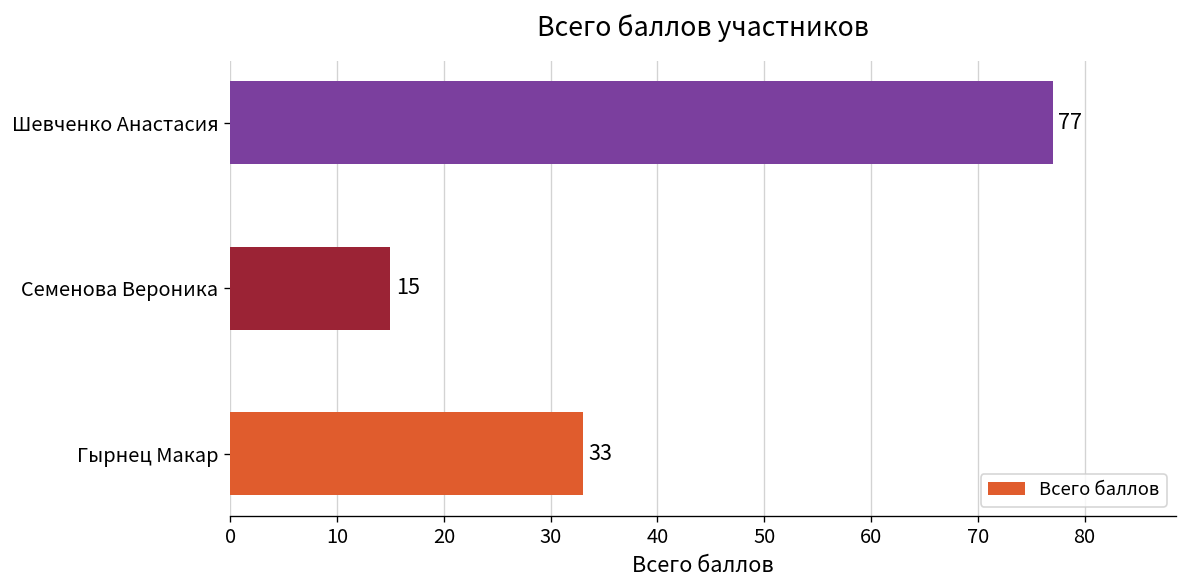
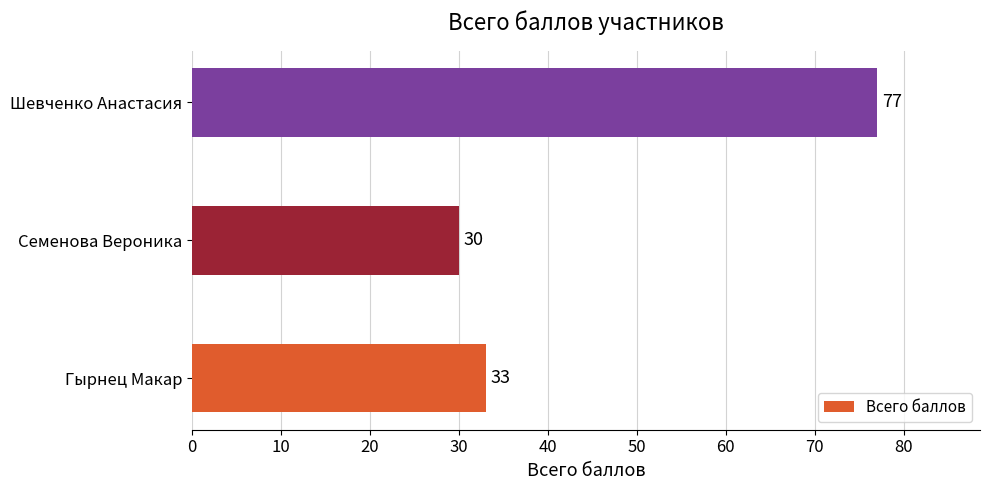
Семенова Вероника: 15 -> 30
